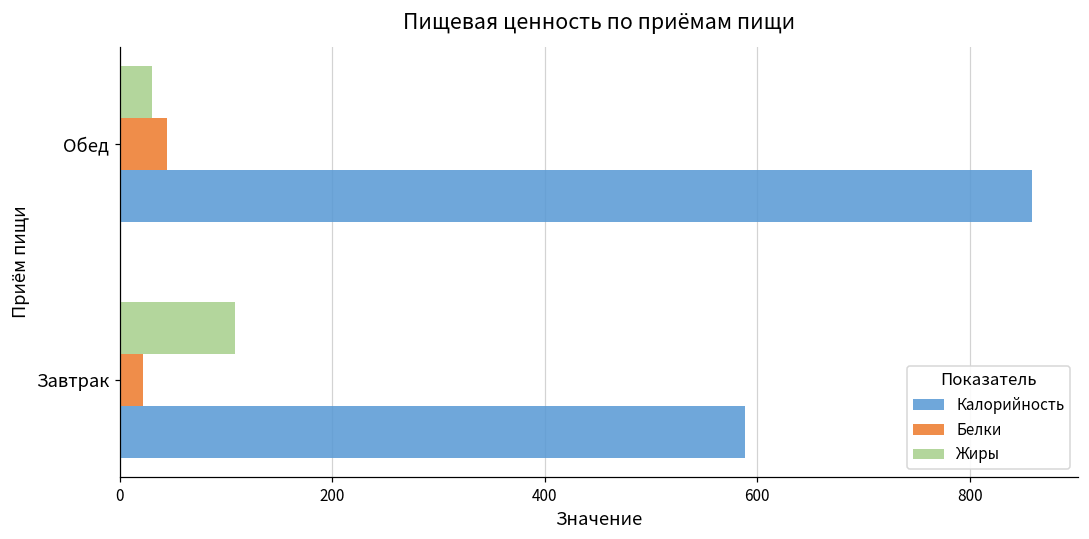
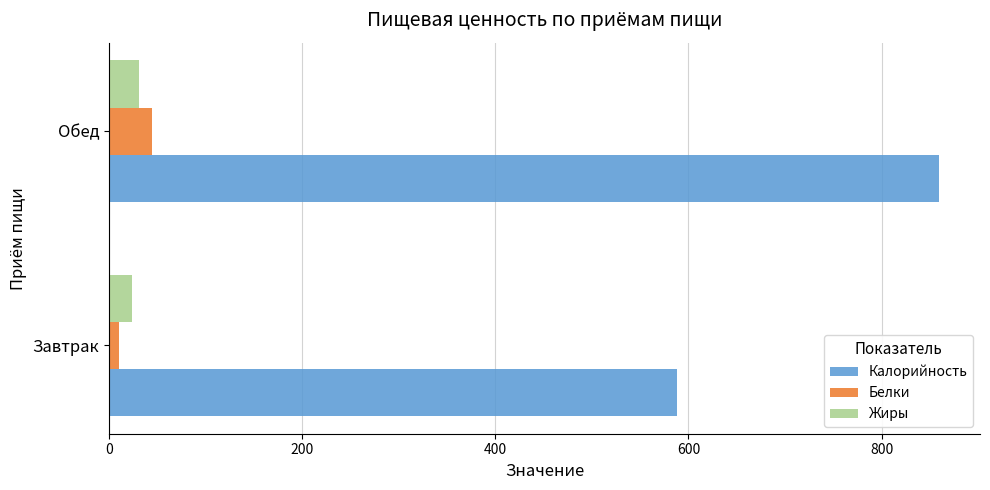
Жиры, Завтрак: 110 -> 20
Белки, Завтрак: 20 -> 10
